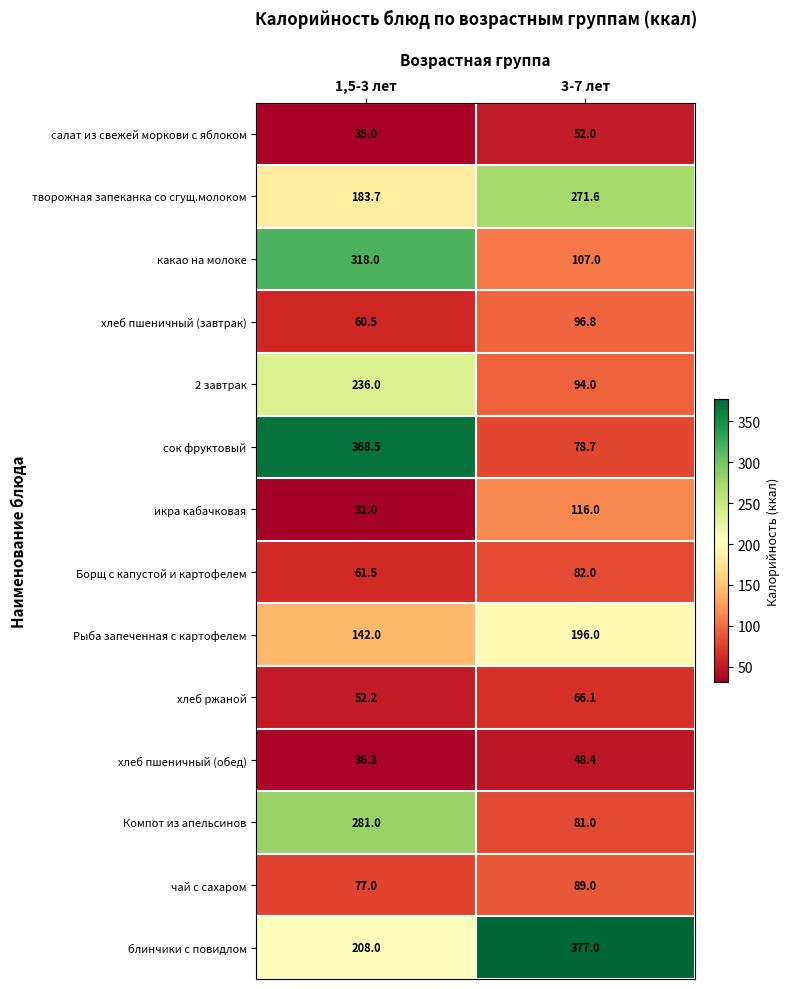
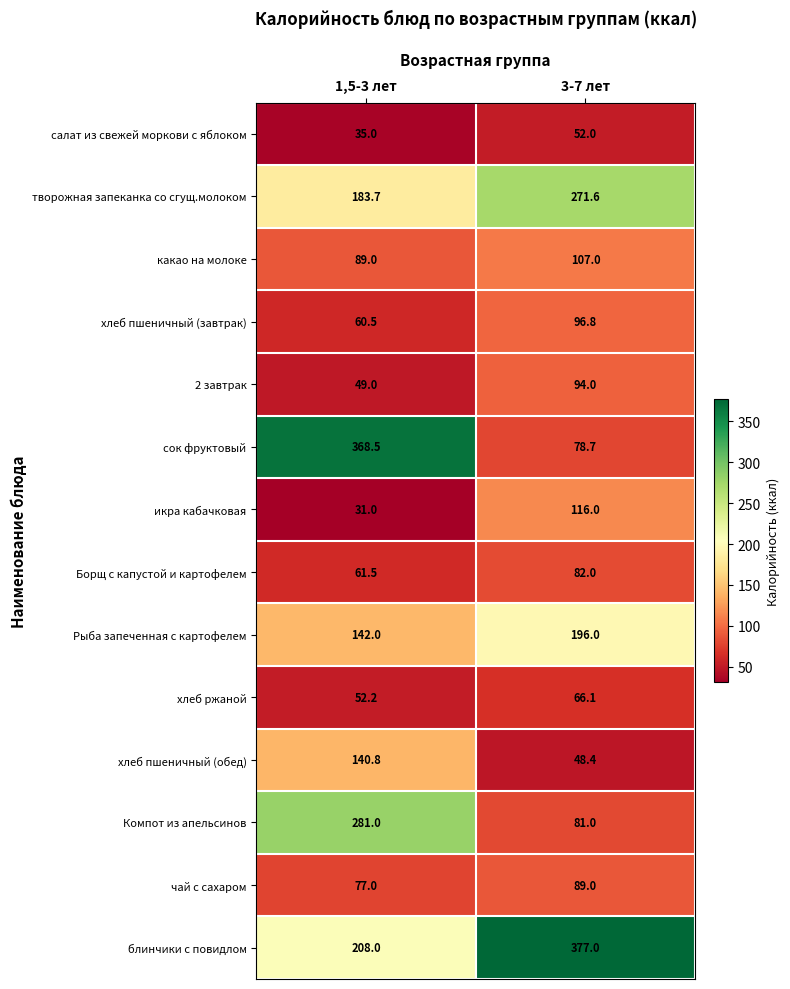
какао на молоке, 1,5-3 лет: 318.0 -> 89.0
2 завтрак, 1,5-3 лет: 236.0 -> 49.0
хлеб пшеничный (обед), 1,5-3 лет: 36.3 -> 140.8
